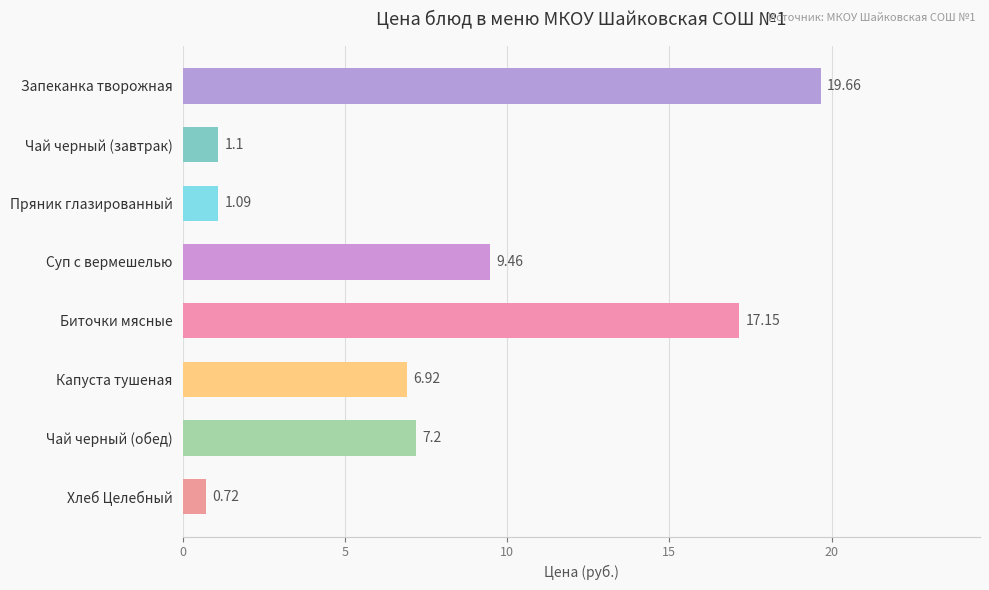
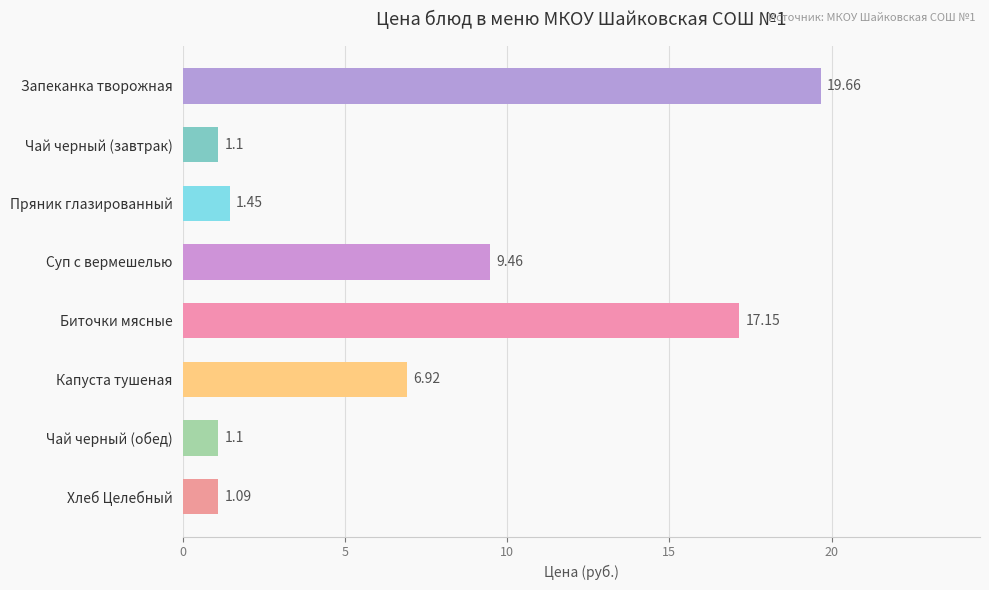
Пряник глазированный: 1.09 -> 1.45
Чай черный (обед): 7.2 -> 1.1
Хлеб Целебный: 0.72 -> 1.09
